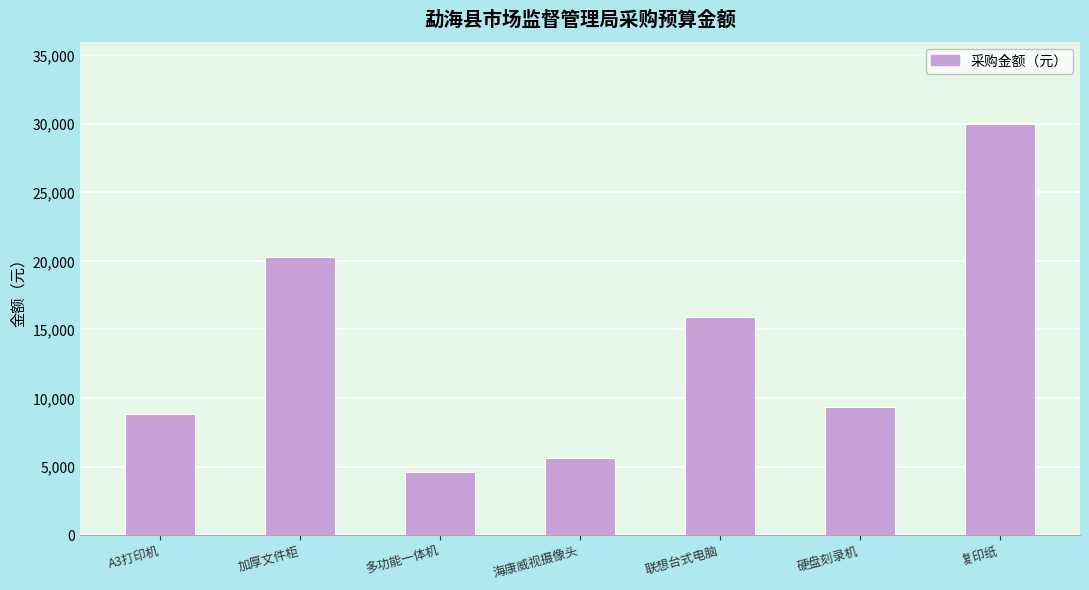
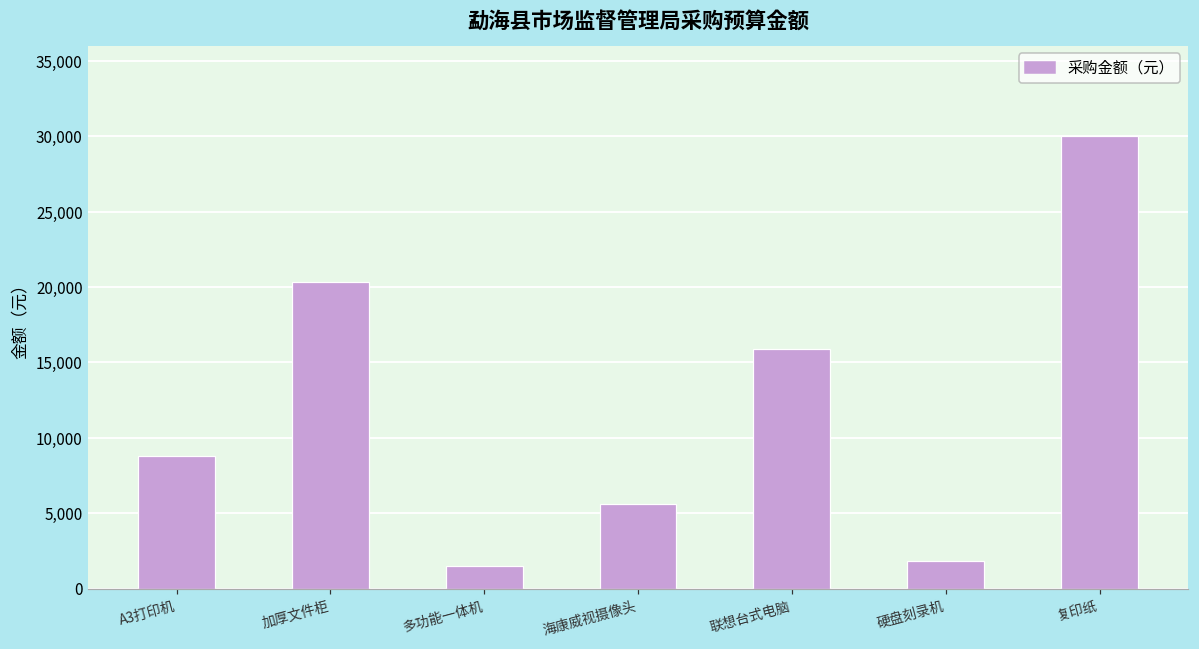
多功能一体机: 4,600 -> 1,500
硬盘刻录机: 9,300 -> 1,900
